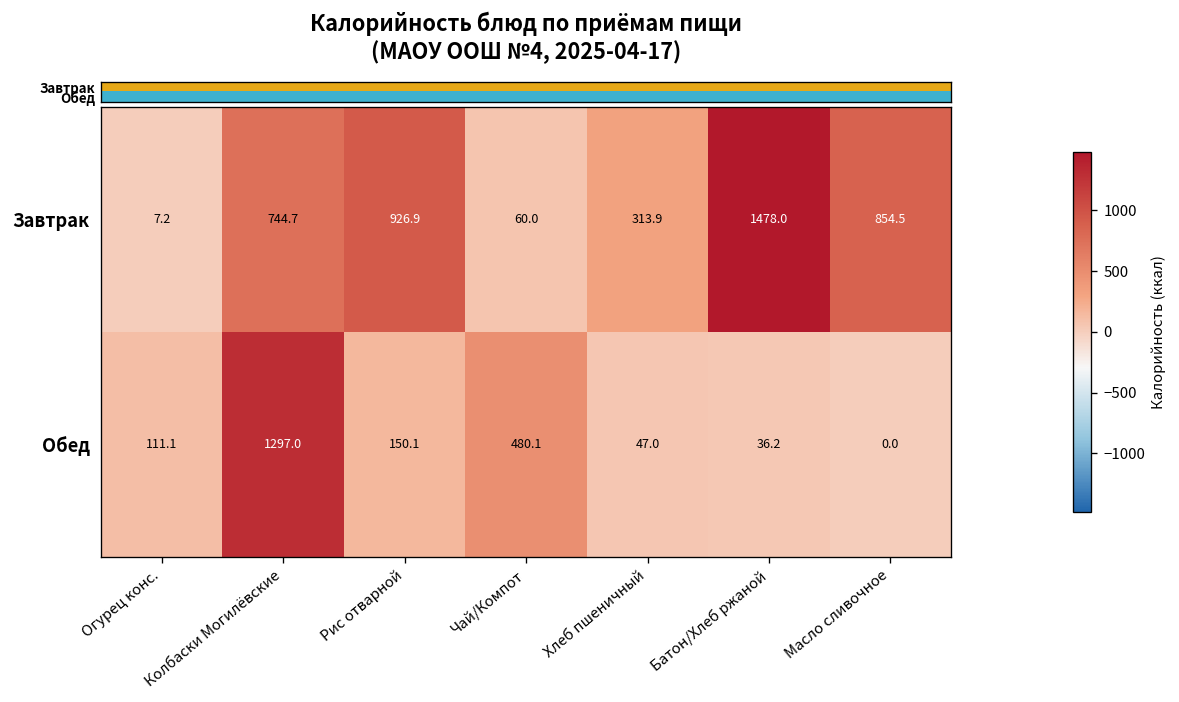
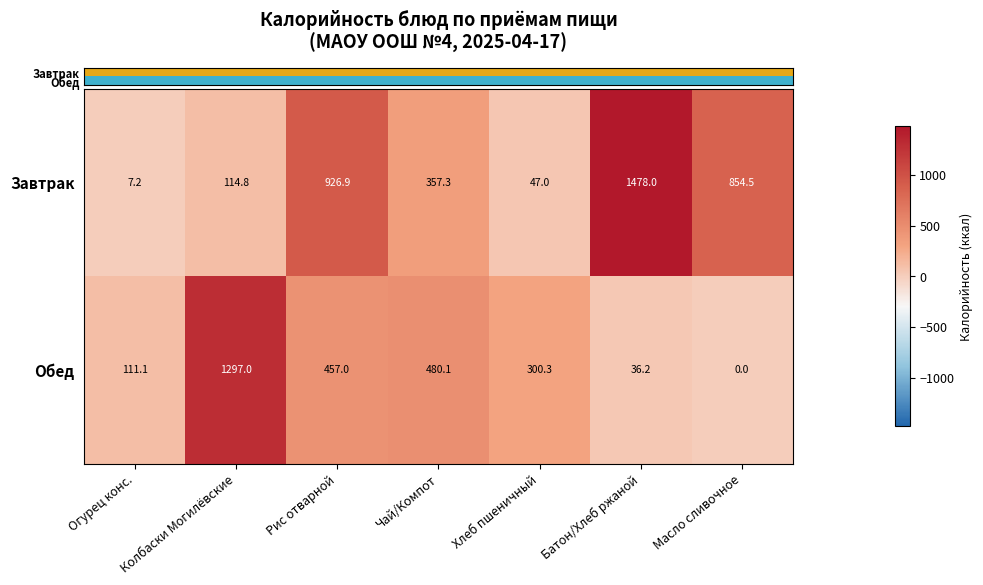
Завтрак, Колбаски Могилёвские: 744.7 -> 114.8
Завтрак, Чай/Компот: 60.0 -> 357.3
Завтрак, Хлеб пшеничный: 313.9 -> 47.0
Обед, Рис отварной: 150.1 -> 457.0
Обед, Хлеб пшеничный: 47.0 -> 300.3
